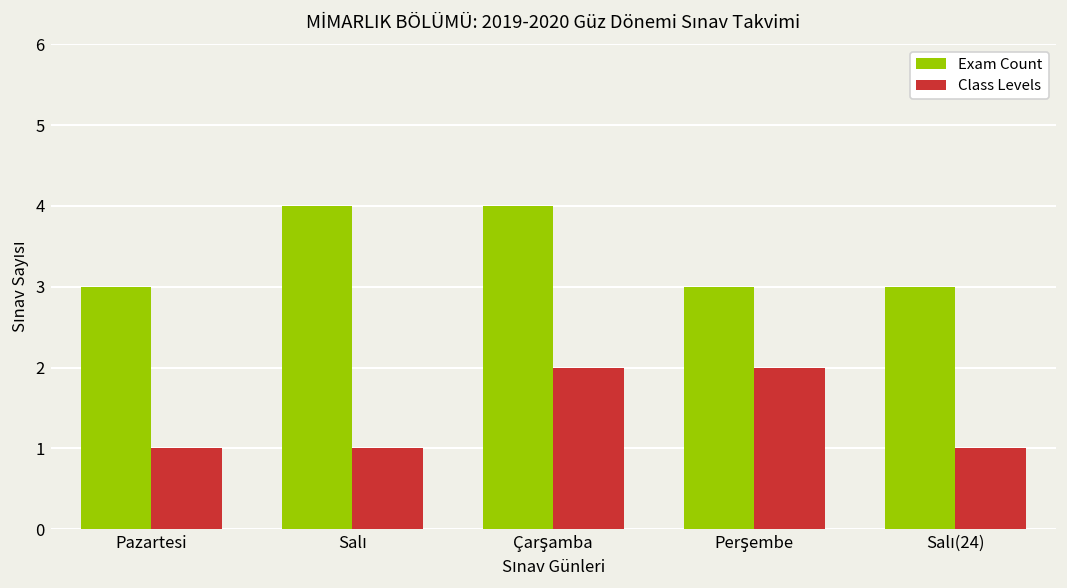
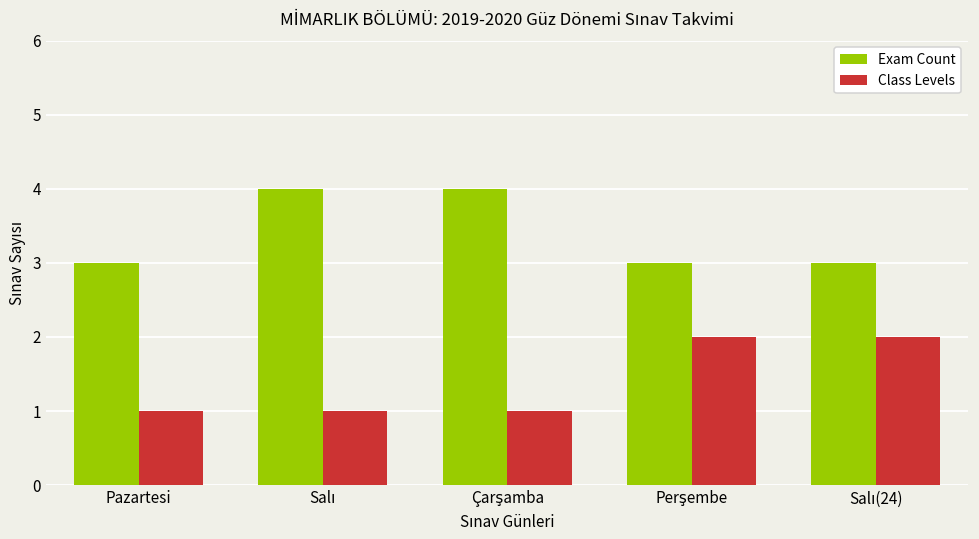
Class Levels, Çarşamba: 2 -> 1
Class Levels, Salı(24): 1 -> 2
